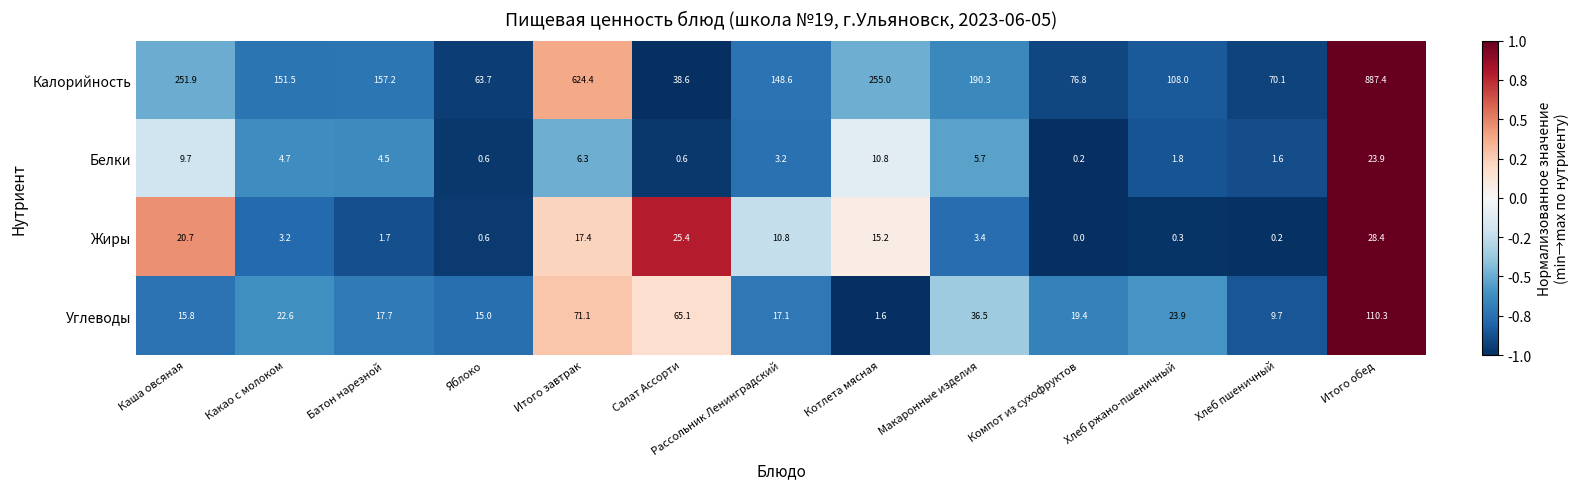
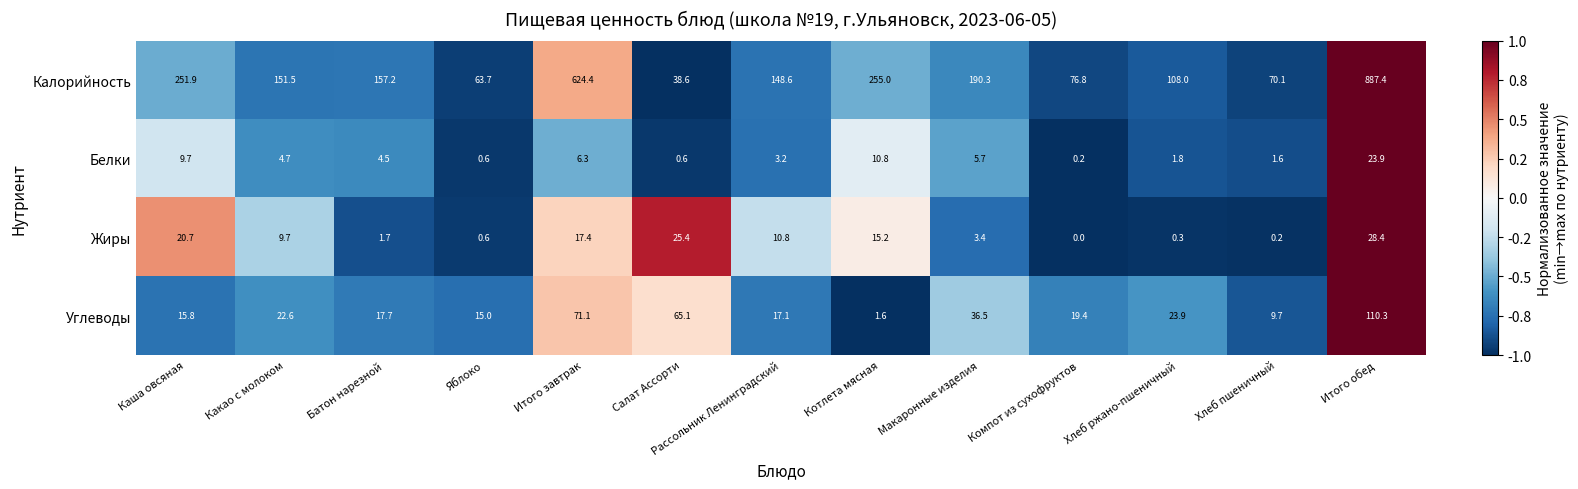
Жиры, Какао с молоком: 3.2 -> 9.7
